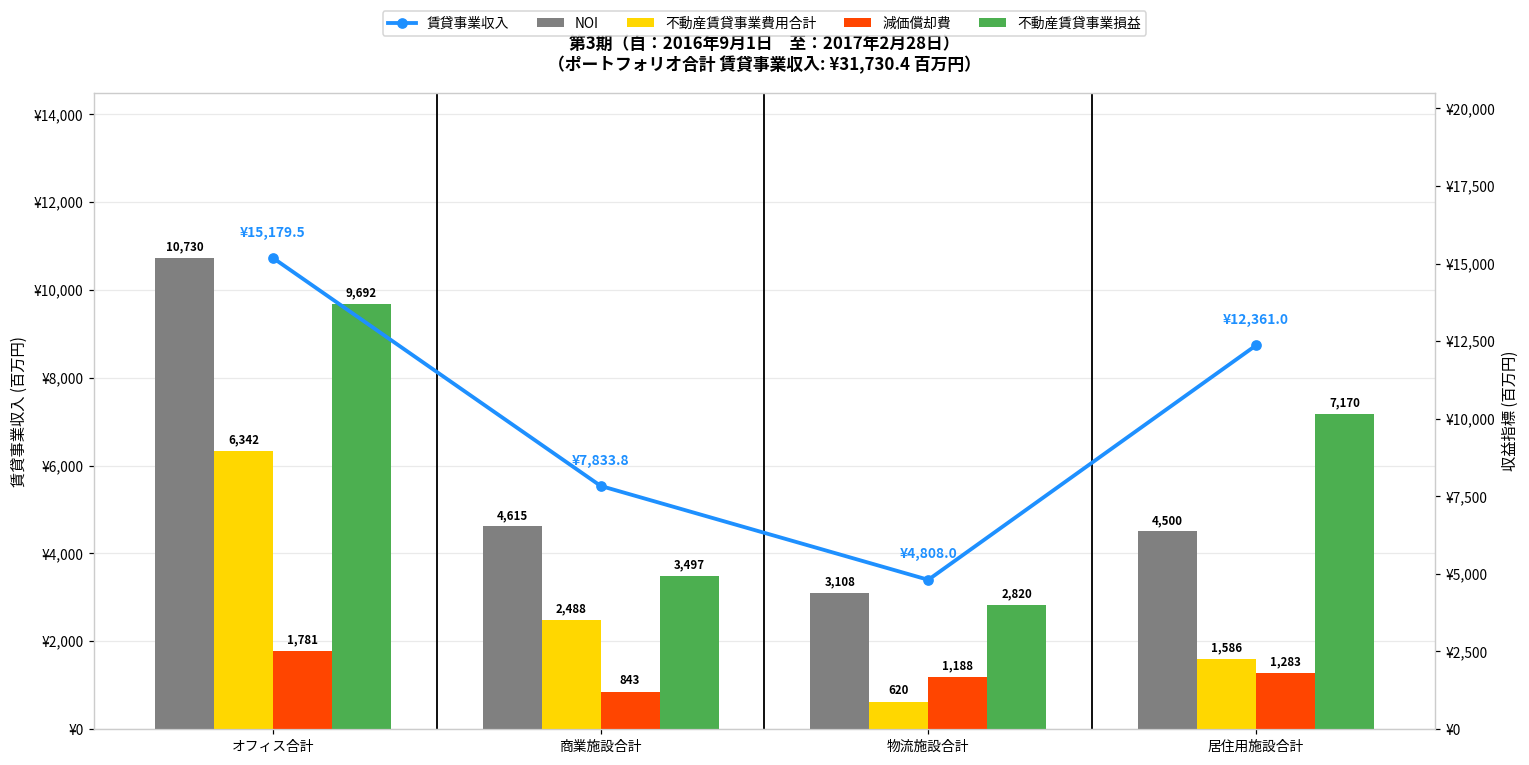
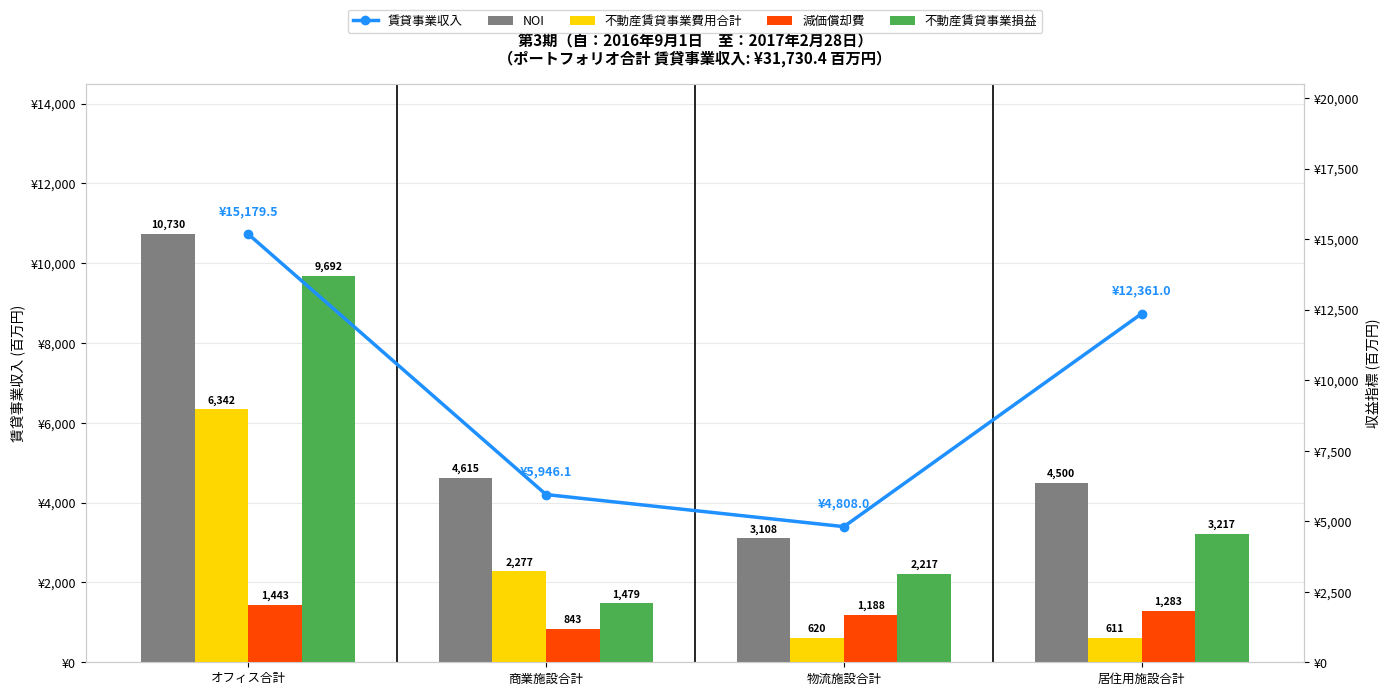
減価償却費, オフィス合計: 1,781 -> 1,443
不動産賃貸事業費用合計, 商業施設合計: 2,488 -> 2,277
不動産賃貸事業損益, 商業施設合計: 3,497 -> 1,479
不動産賃貸事業損益, 物流施設合計: 2,820 -> 2,217
不動産賃貸事業費用合計, 居住用施設合計: 1,586 -> 611
不動産賃貸事業損益, 居住用施設合計: 7,170 -> 3,217
賃貸事業収入, 商業施設合計: ¥7,833.8 -> ¥5,946.1
